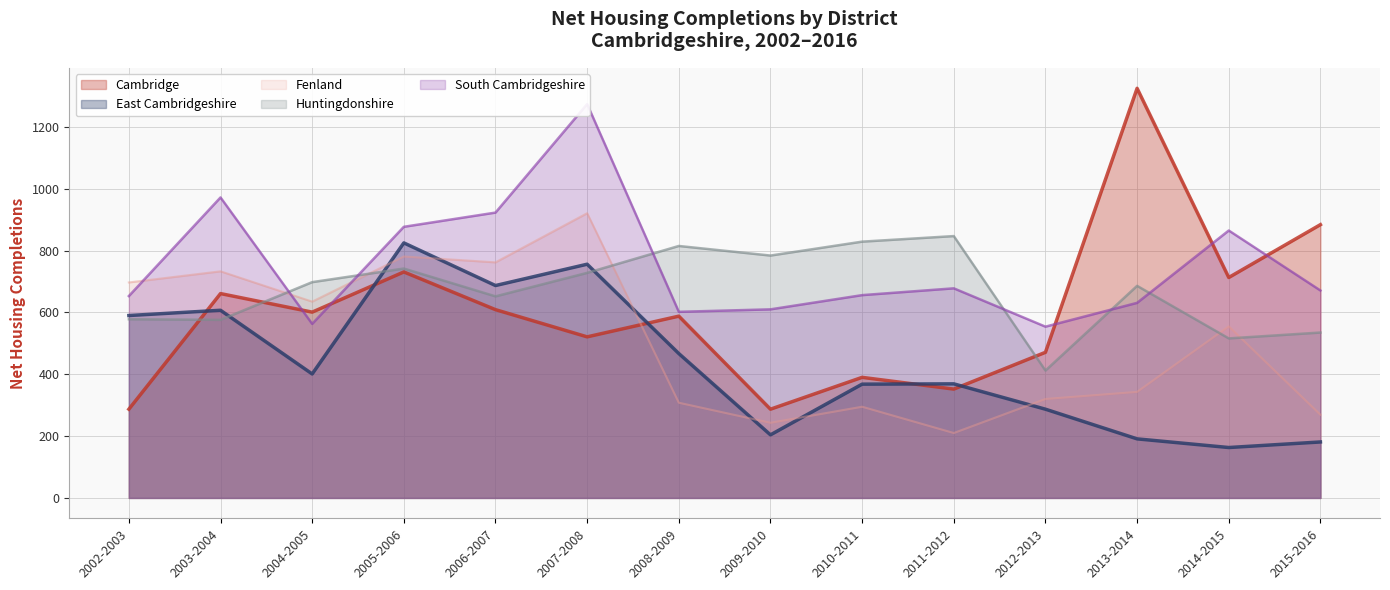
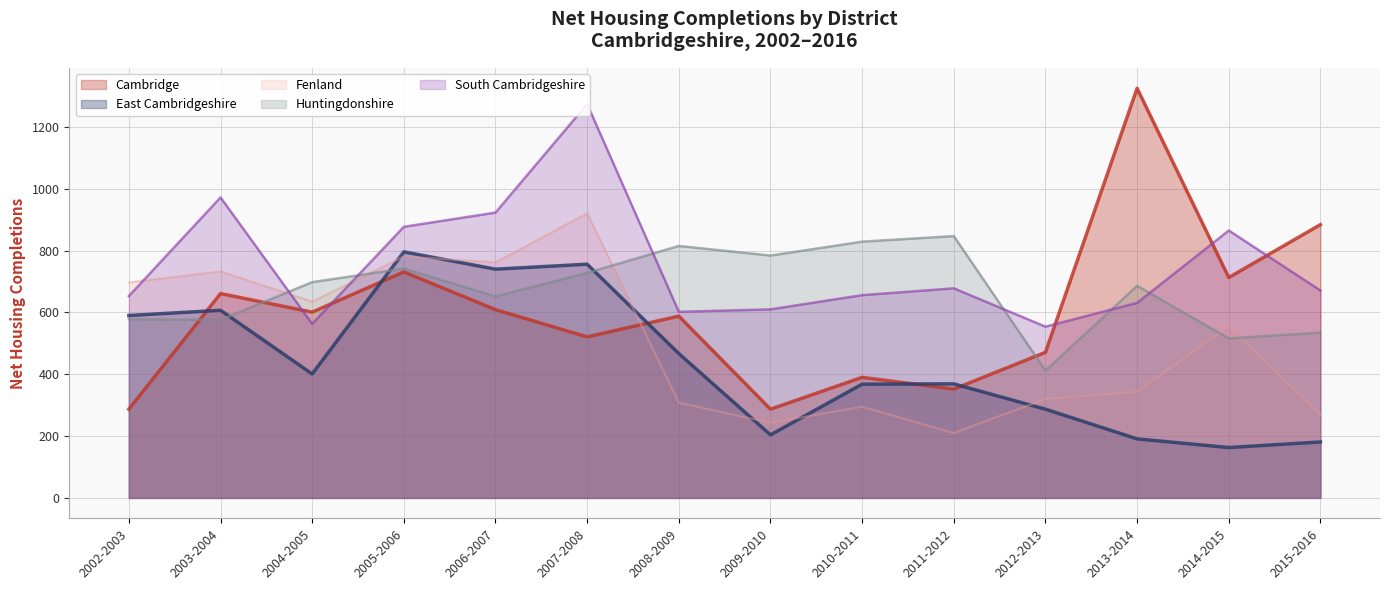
East Cambridgeshire, 2005-2006: 830 -> 800
East Cambridgeshire, 2006-2007: 690 -> 740
